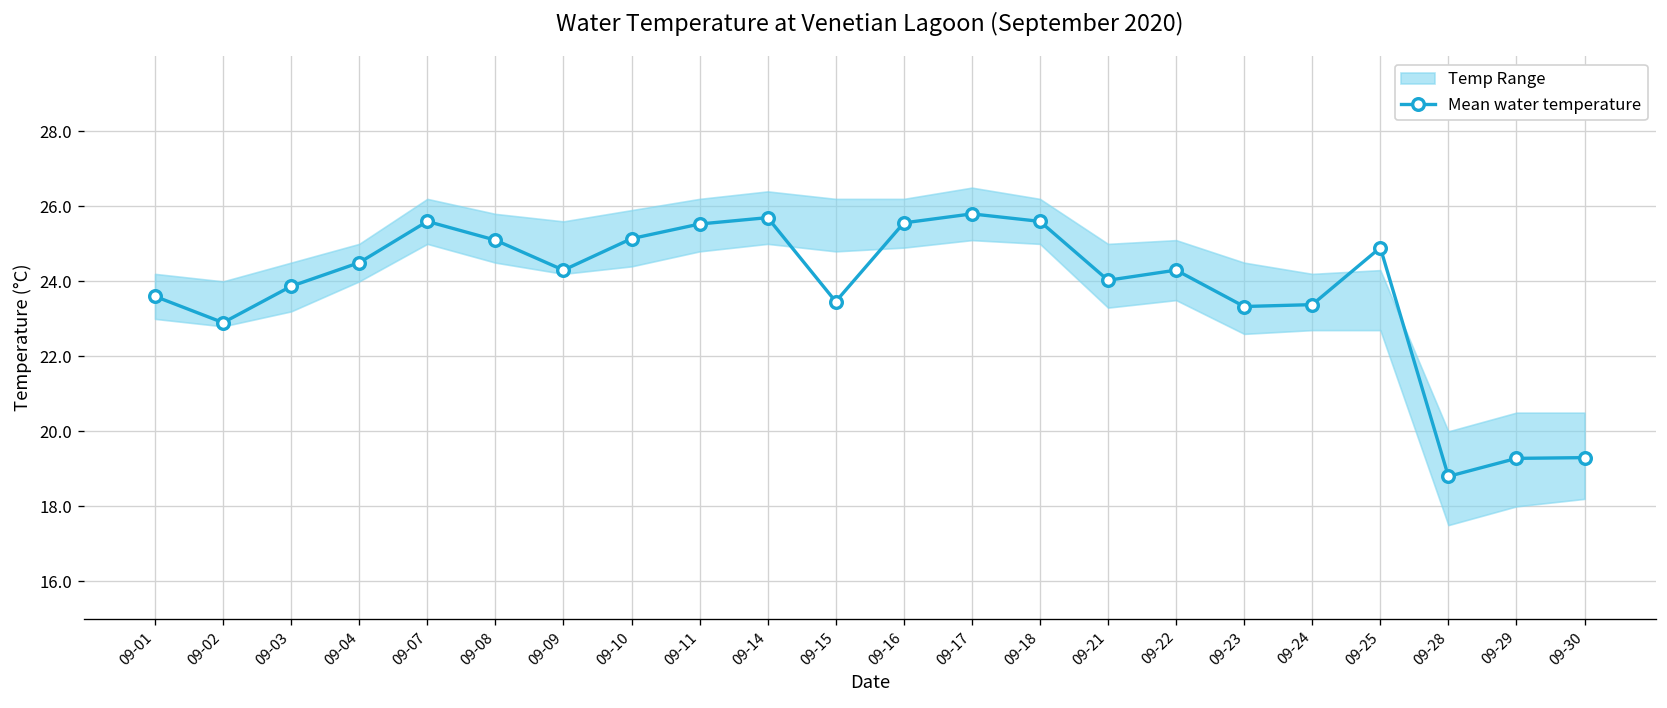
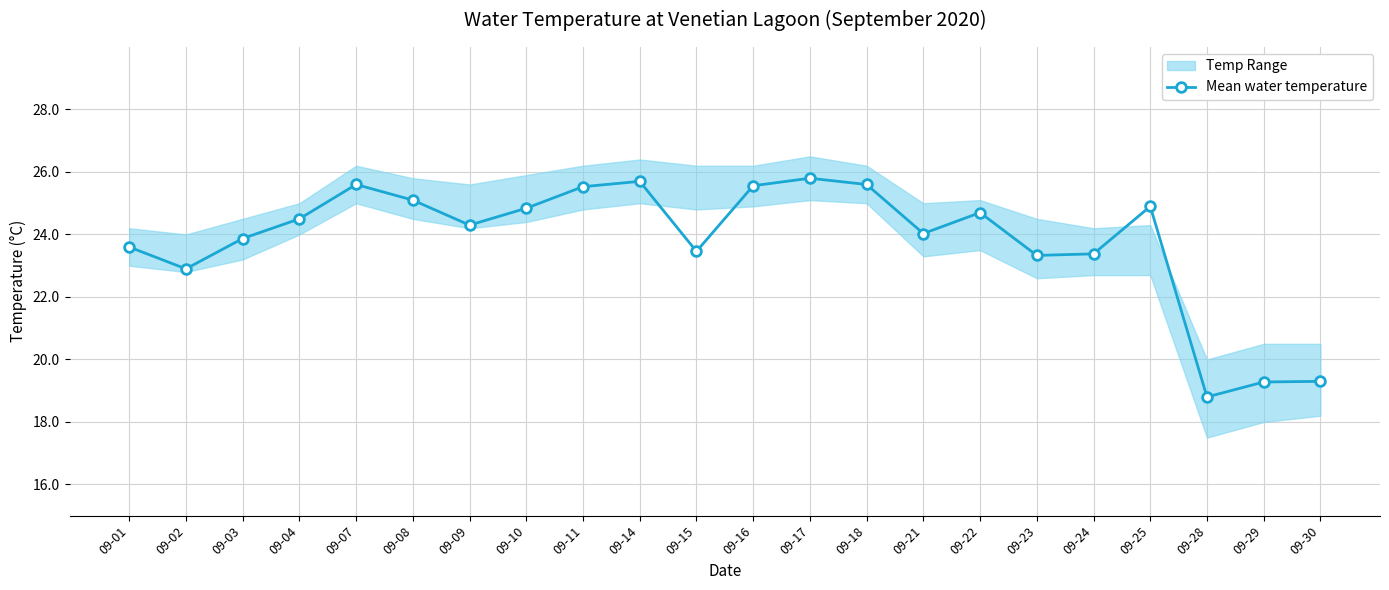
Mean water temperature, 09-10: 25.1 -> 24.8
Mean water temperature, 09-22: 24.3 -> 24.7
